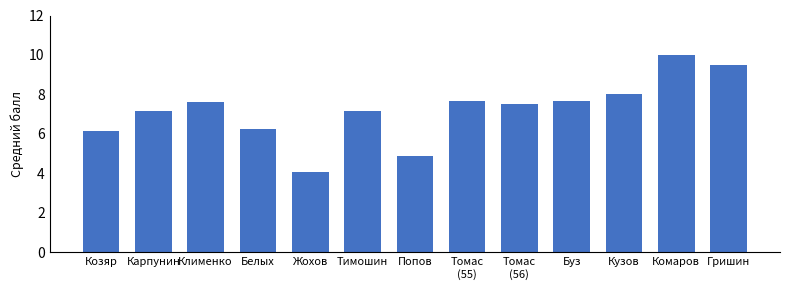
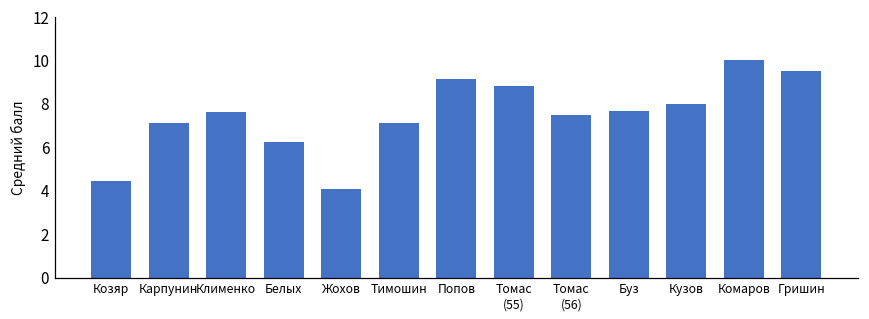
Козяр: 6.1 -> 4.4
Попов: 4.9 -> 9.1
Томас (55): 7.7 -> 8.8
